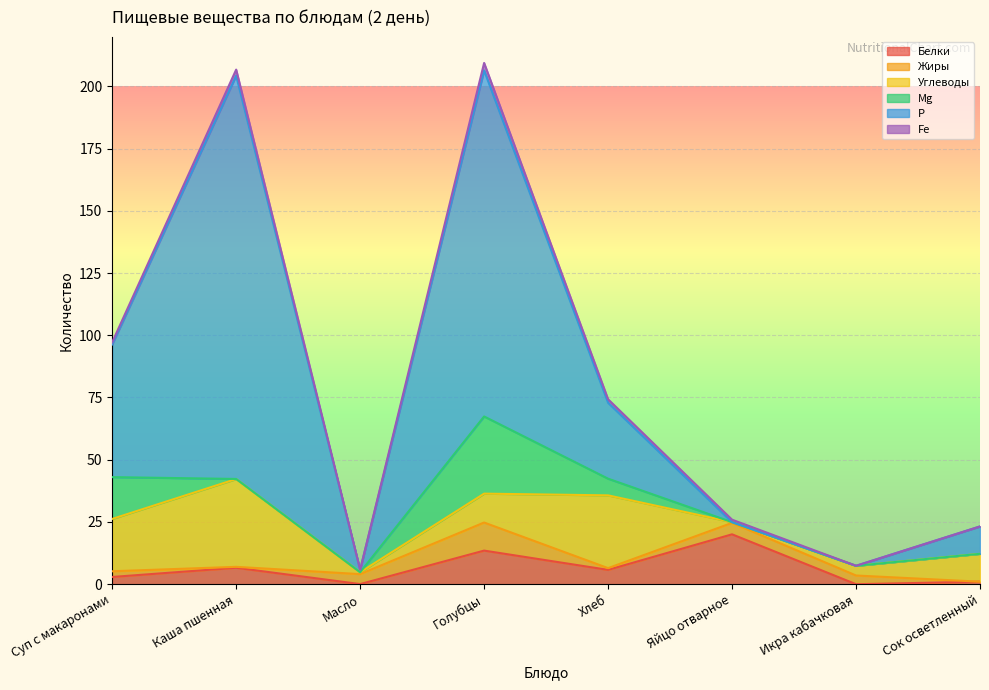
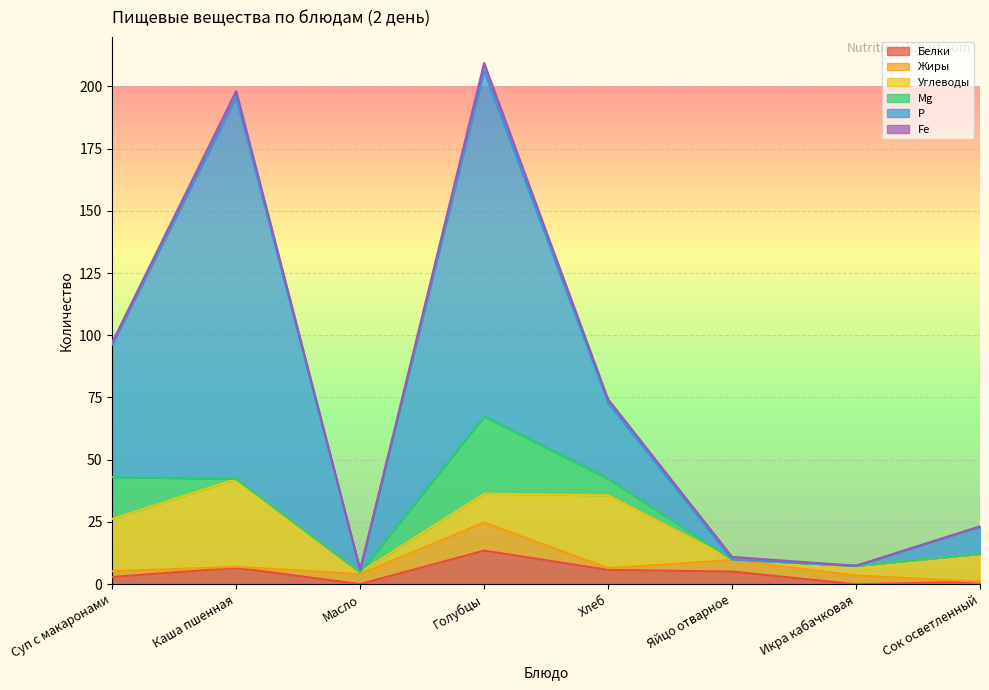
Р, Каша пшенная: 162 -> 153
Белки, Яйцо отварное: 20 -> 5
